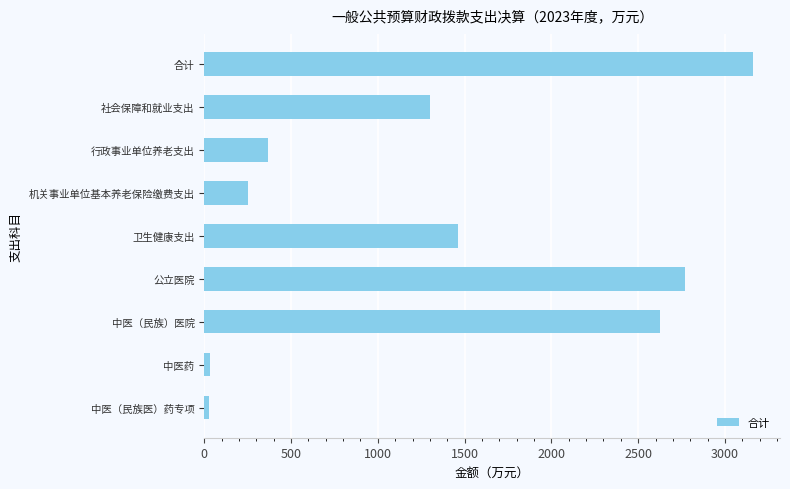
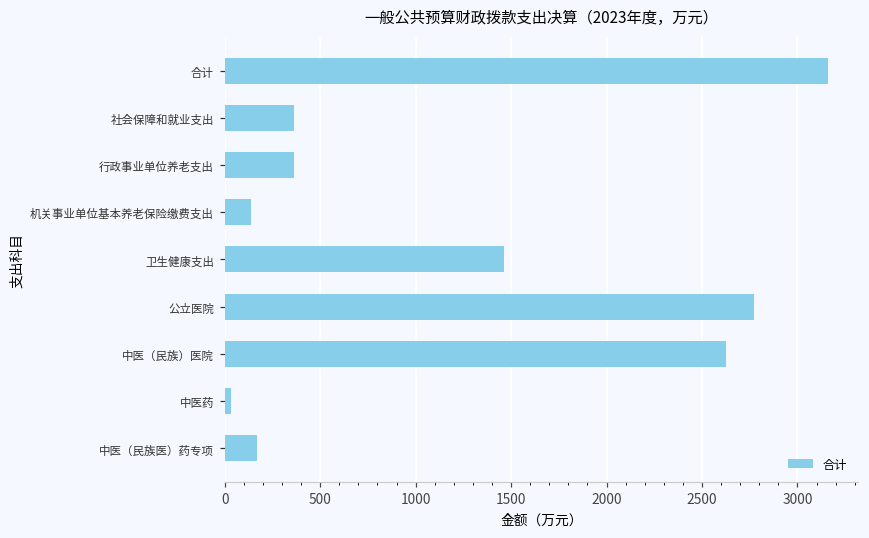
社会保障和就业支出: 1300 -> 370
机关事业单位基本养老保险缴费支出: 250 -> 140
中医（民族医）药专项: 30 -> 170
